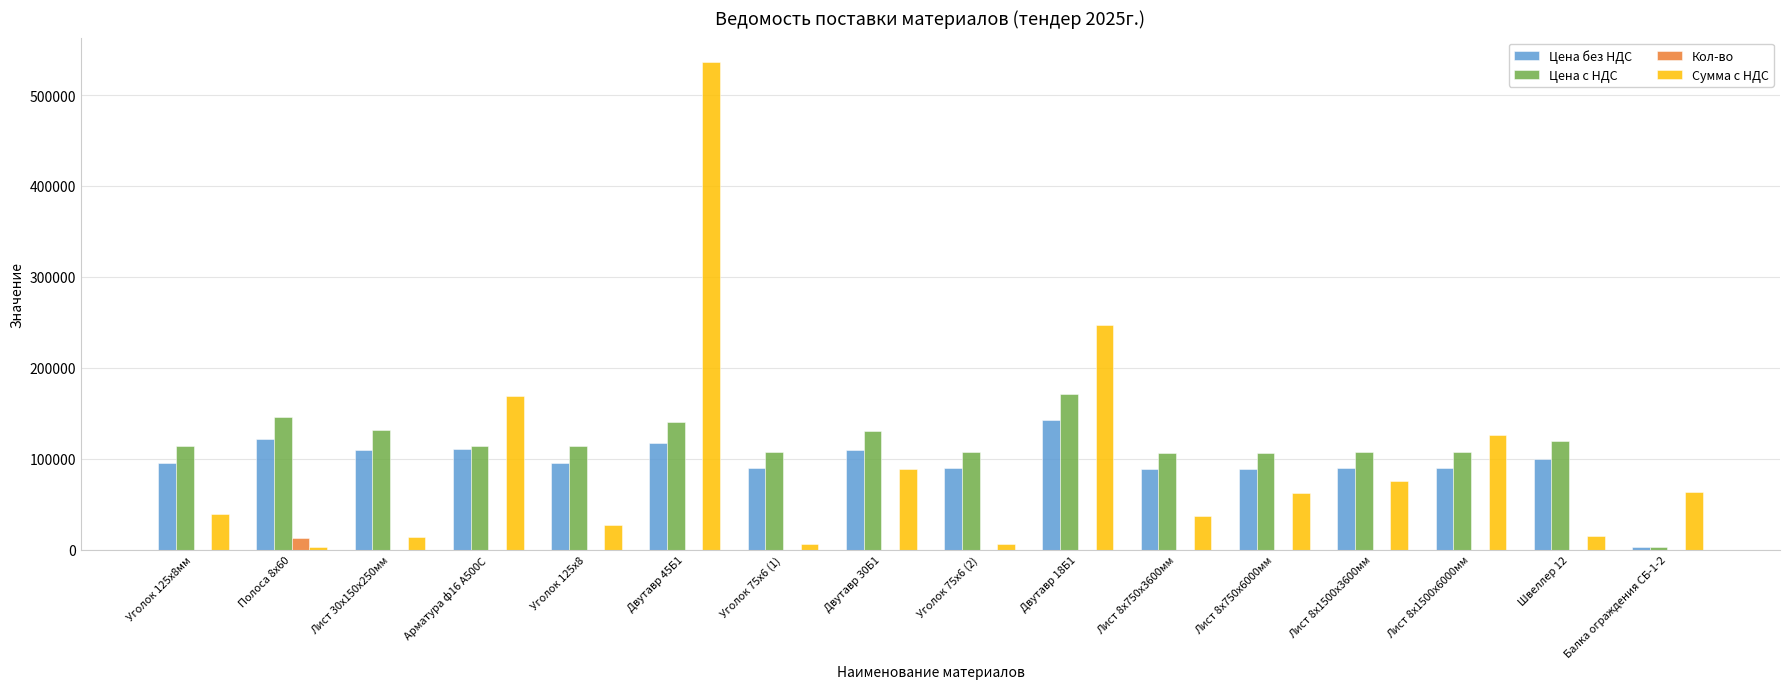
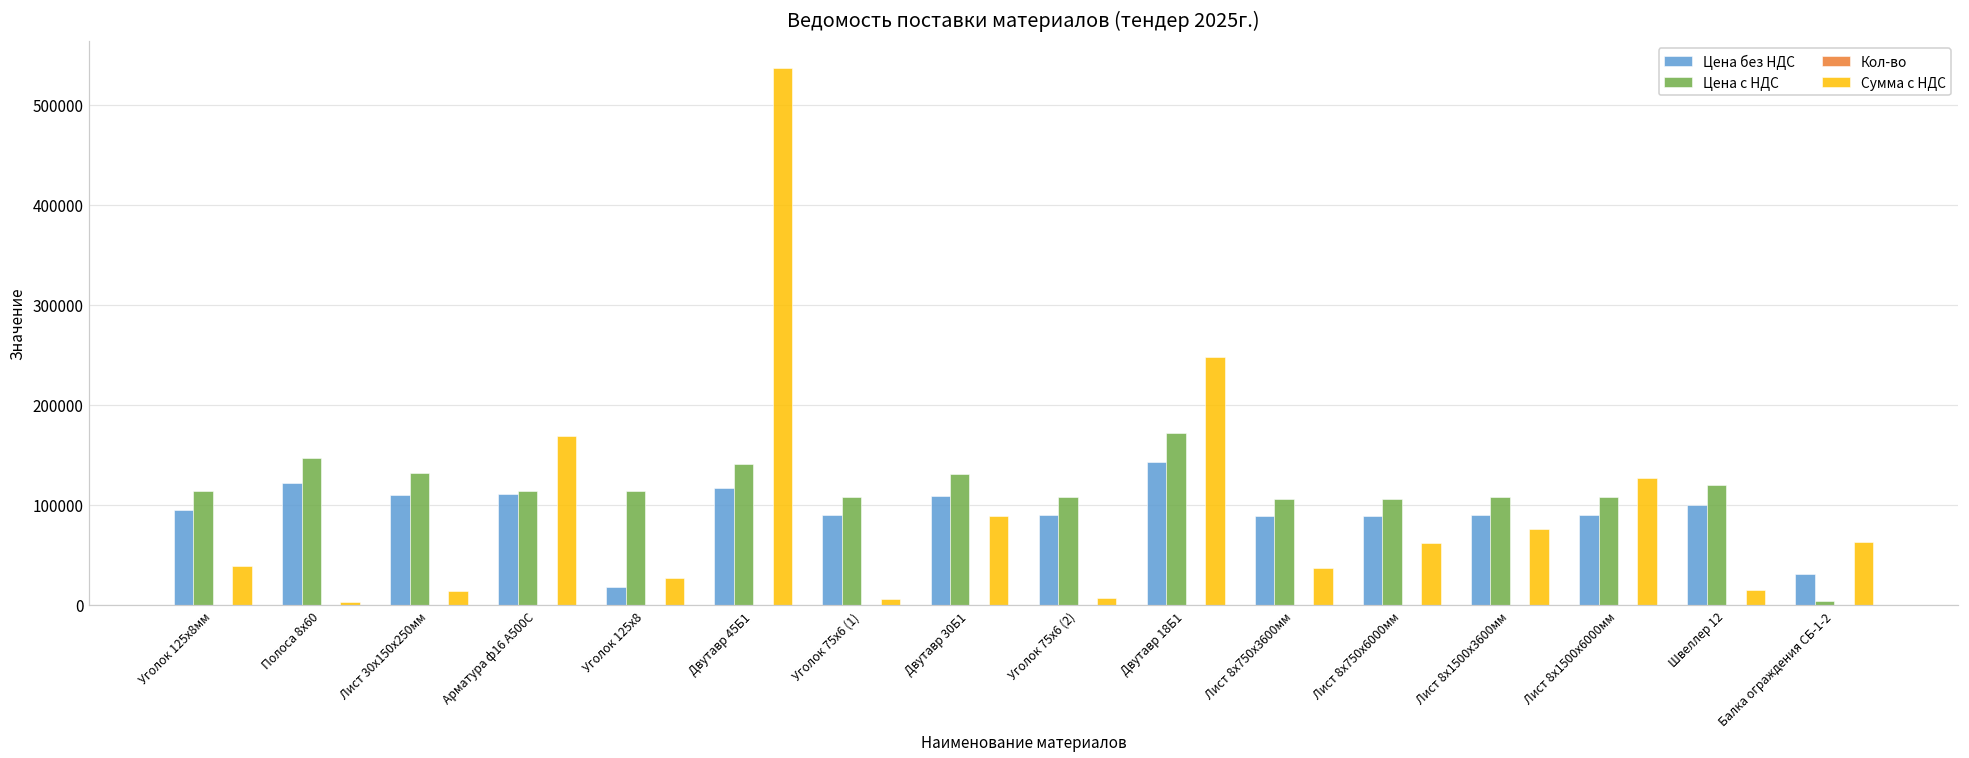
Кол-во, Полоса 8х60: 10000 -> 0
Цена без НДС, Уголок 125х8: 100000 -> 20000
Цена без НДС, Балка ограждения СБ-1-2: 0 -> 30000
